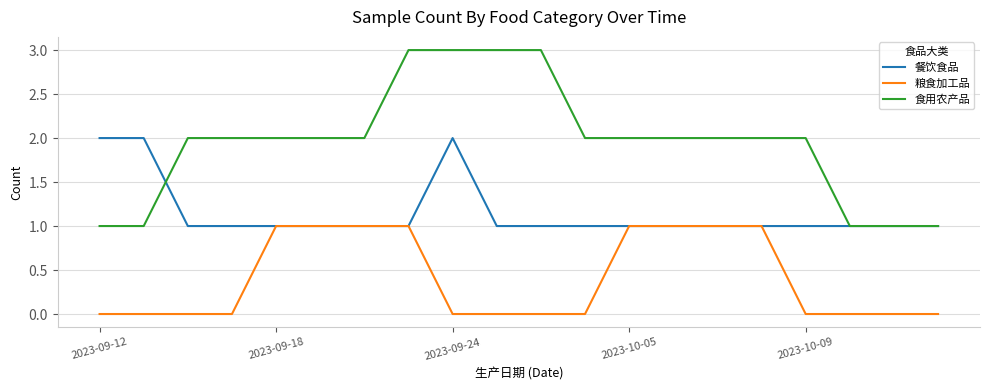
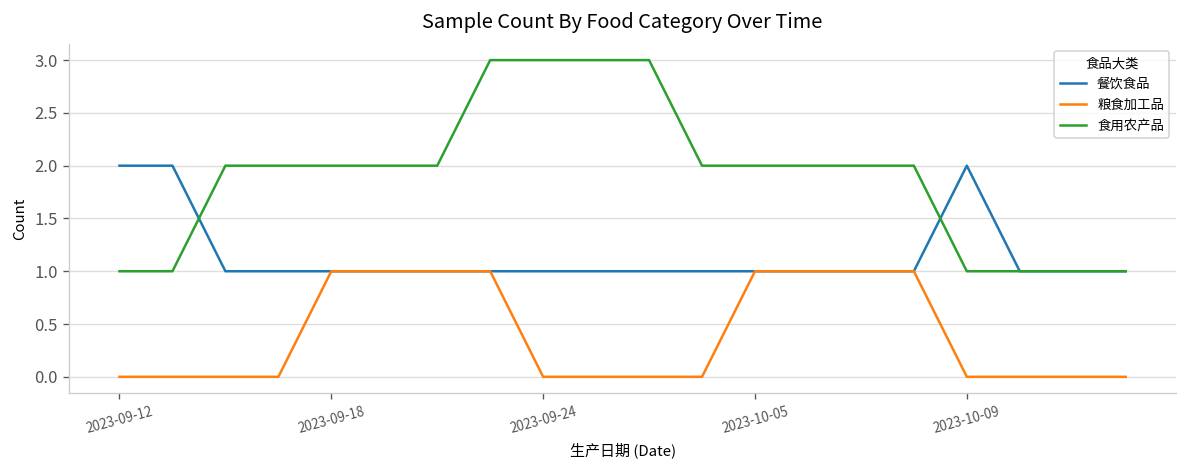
餐饮食品, 2023-09-24: 2 -> 1
餐饮食品, 2023-10-09: 1 -> 2
食用农产品, 2023-10-09: 2 -> 1
